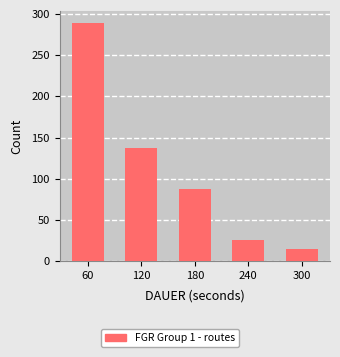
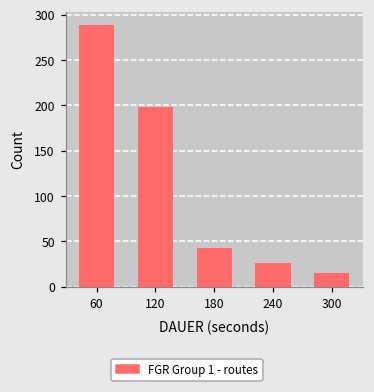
120: 140 -> 200
180: 90 -> 40
